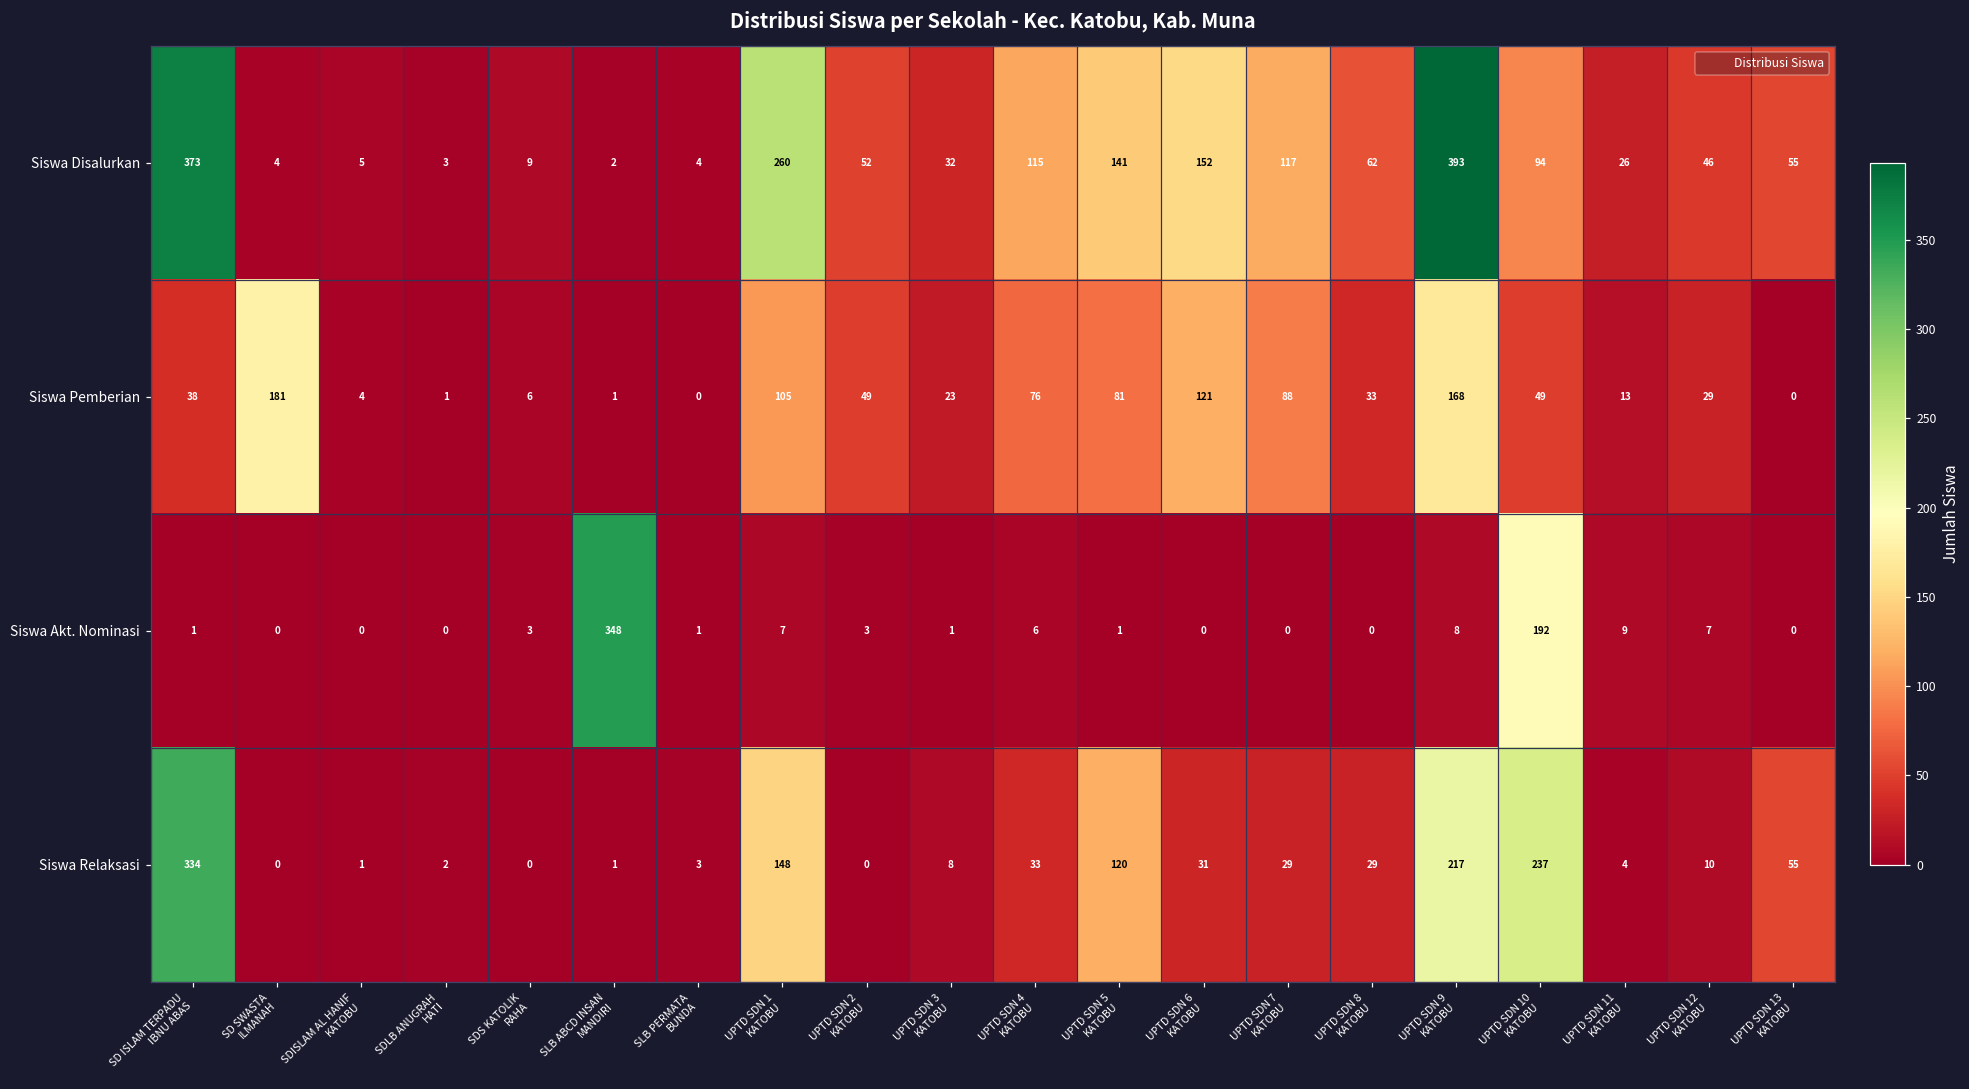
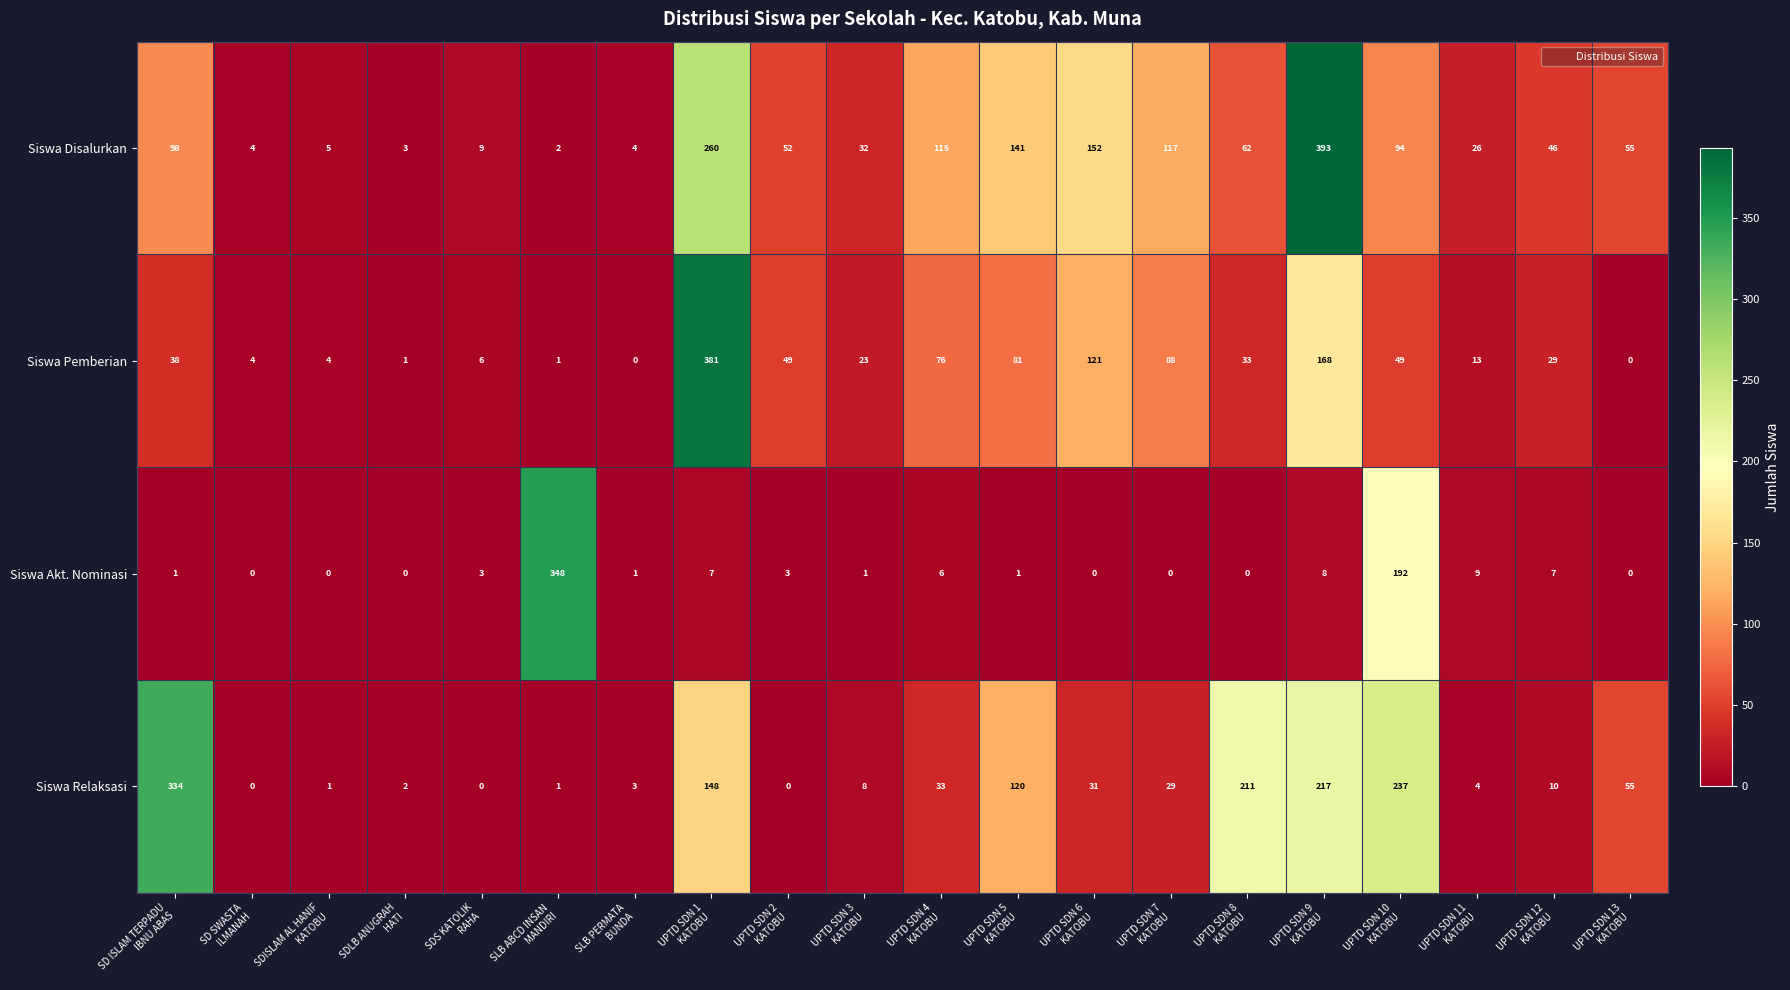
Siswa Disalurkan, SD ISLAM TERPADU IBNU ABAS: 373 -> 98
Siswa Pemberian, SD SWASTA ILMANAH: 181 -> 4
Siswa Pemberian, UPTD SDN 1 KATOBU: 105 -> 381
Siswa Relaksasi, UPTD SDN 8 KATOBU: 29 -> 211
